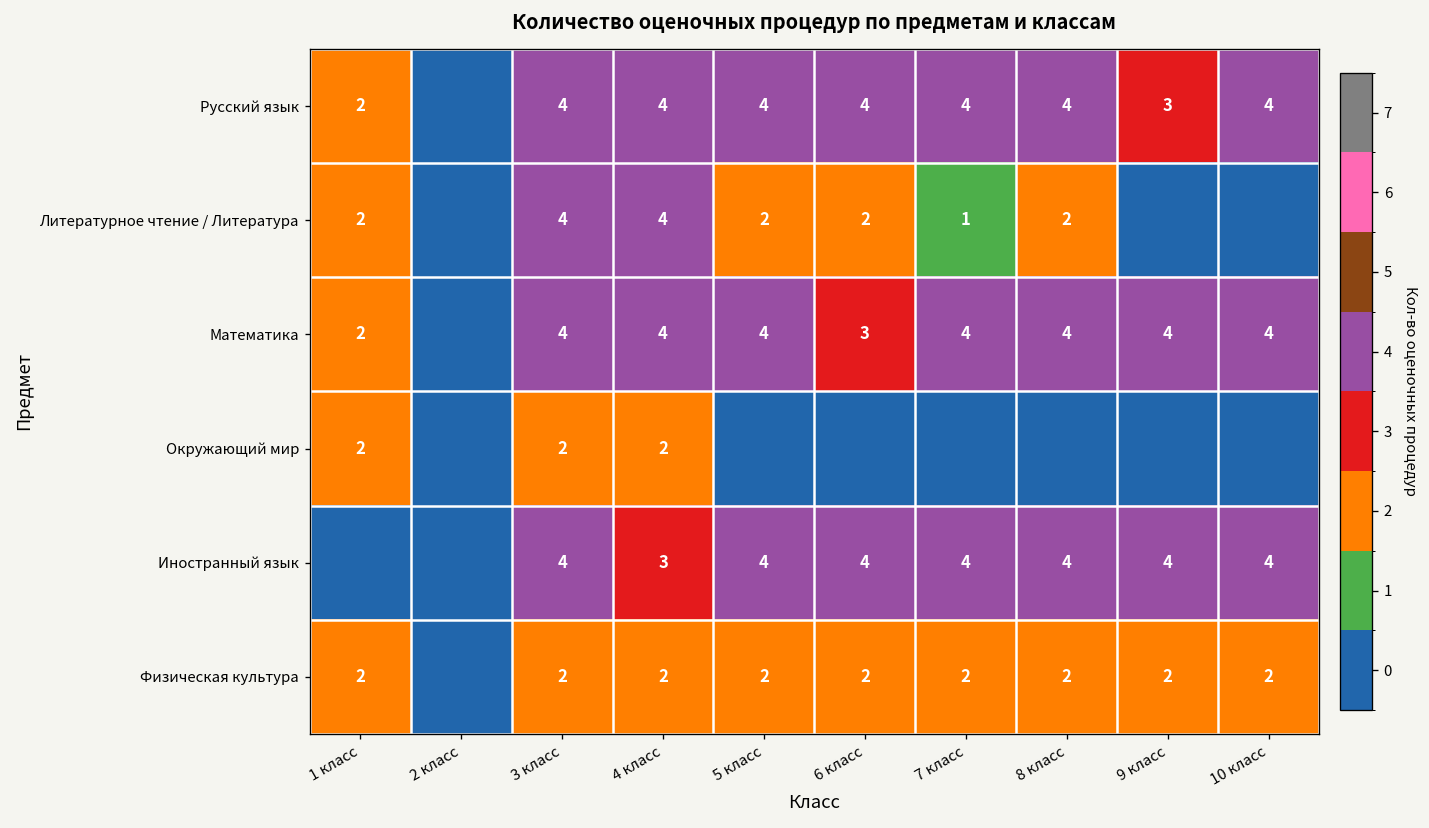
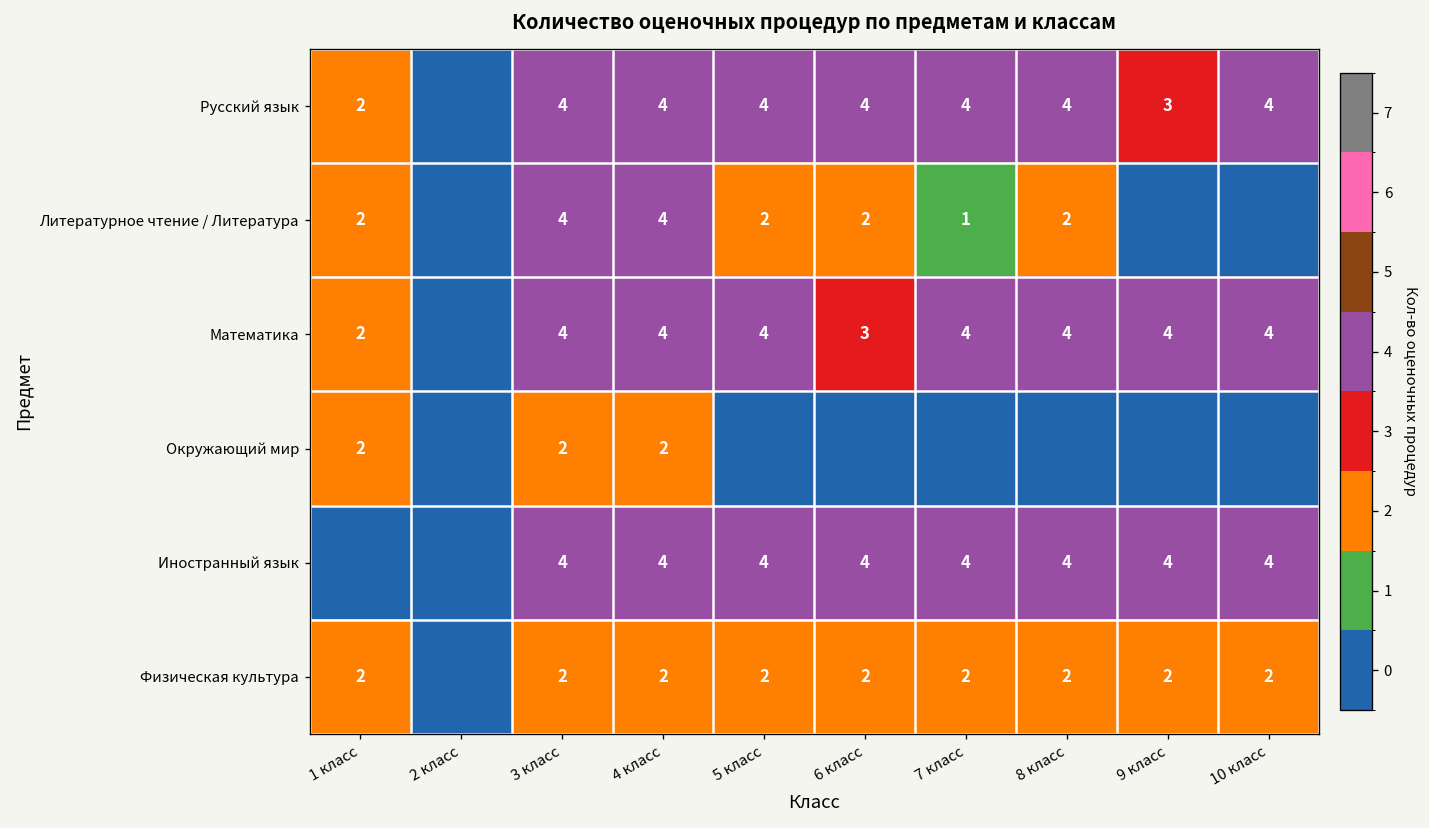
Иностранный язык, 4 класс: 3 -> 4
